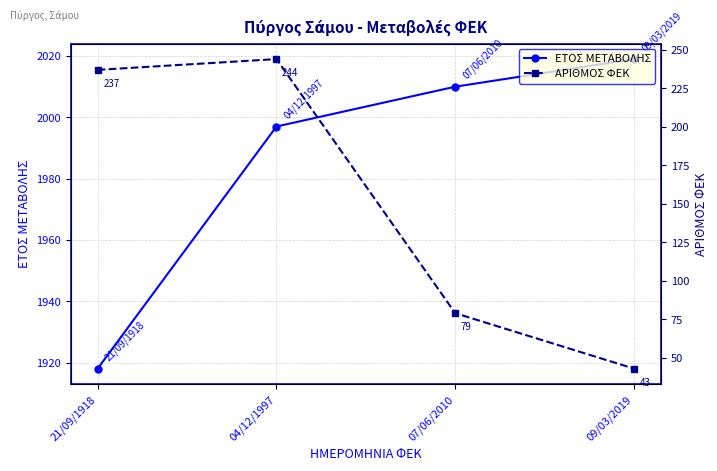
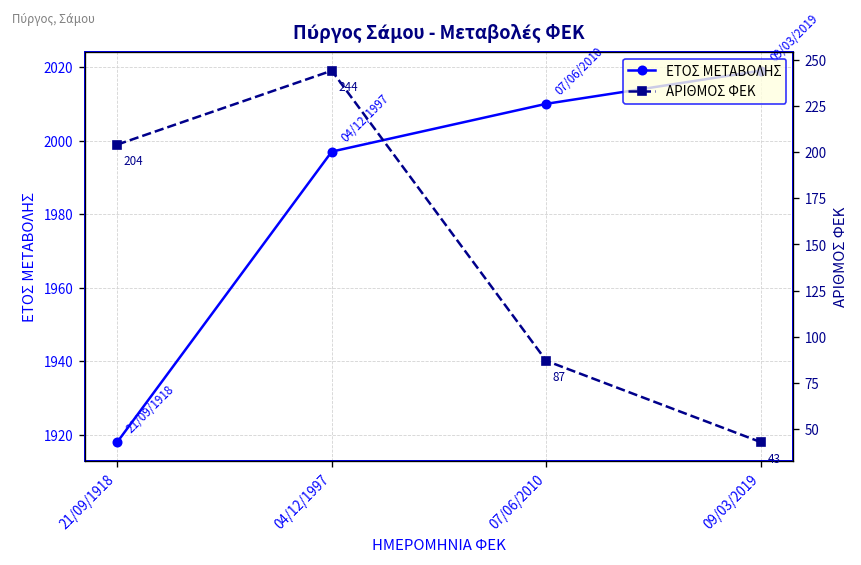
ΑΡΙΘΜΟΣ ΦΕΚ, 21/09/1918: 237 -> 204
ΑΡΙΘΜΟΣ ΦΕΚ, 07/06/2010: 79 -> 87
